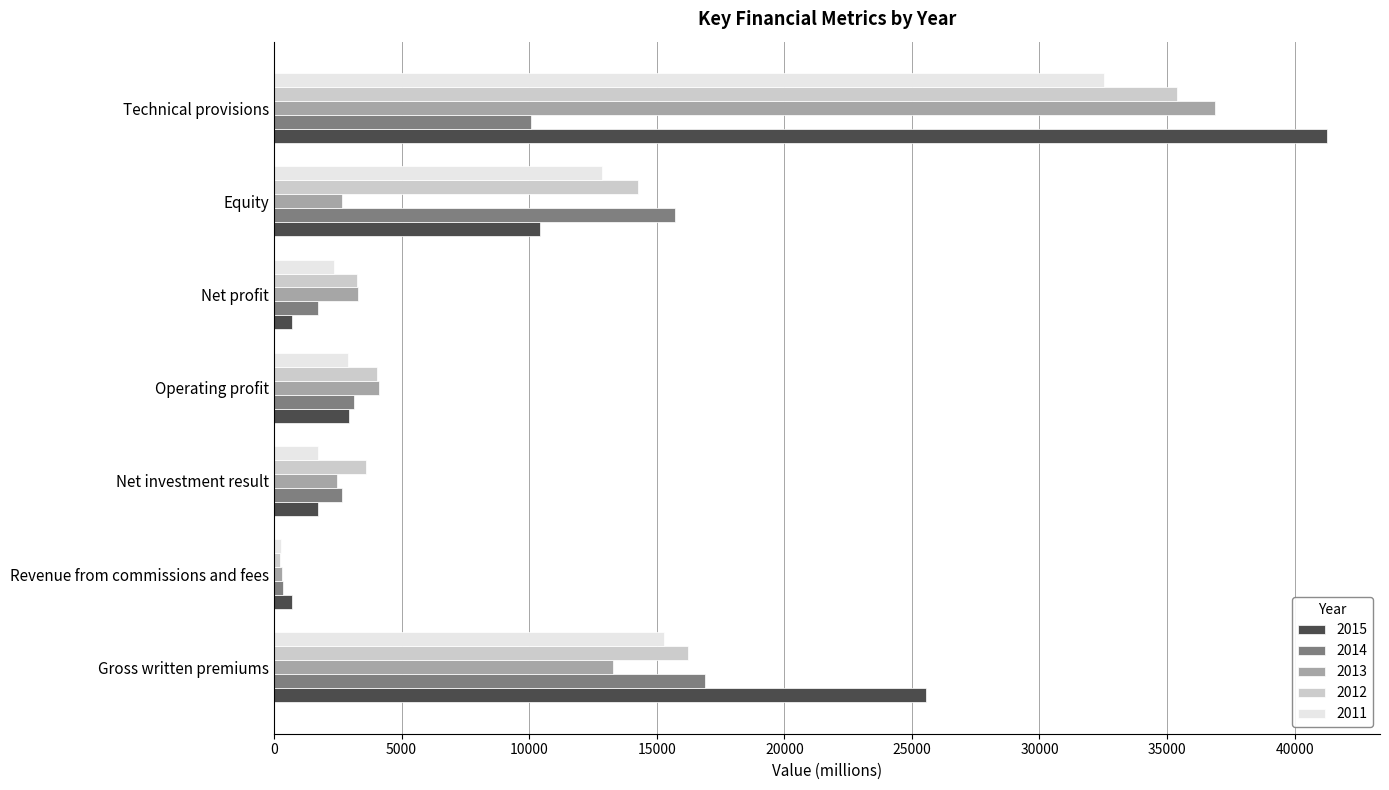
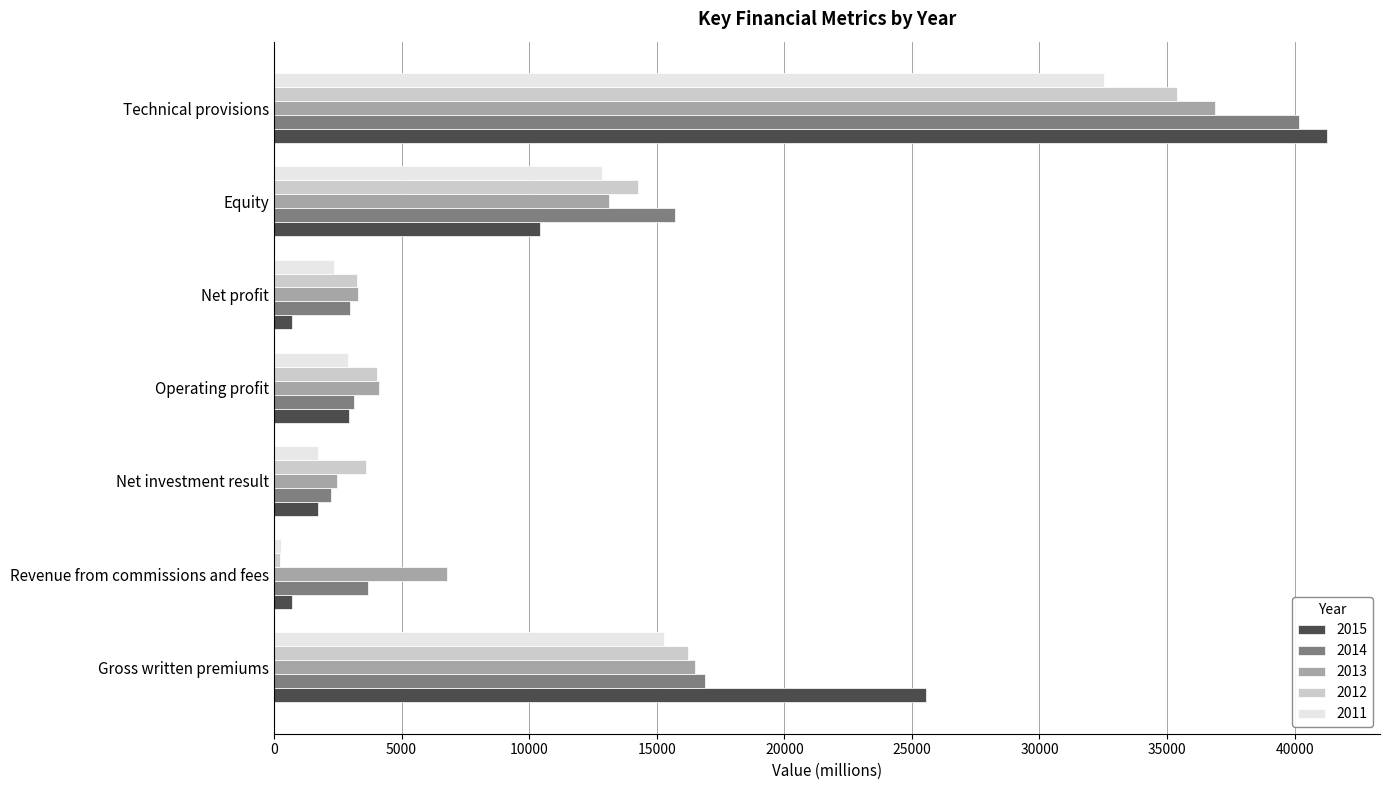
2014, Technical provisions: 10100 -> 40200
2013, Equity: 2700 -> 13100
2014, Net profit: 1700 -> 3000
2014, Net investment result: 2600 -> 2200
2013, Revenue from commissions and fees: 300 -> 6800
2014, Revenue from commissions and fees: 400 -> 3700
2013, Gross written premiums: 13300 -> 16500
